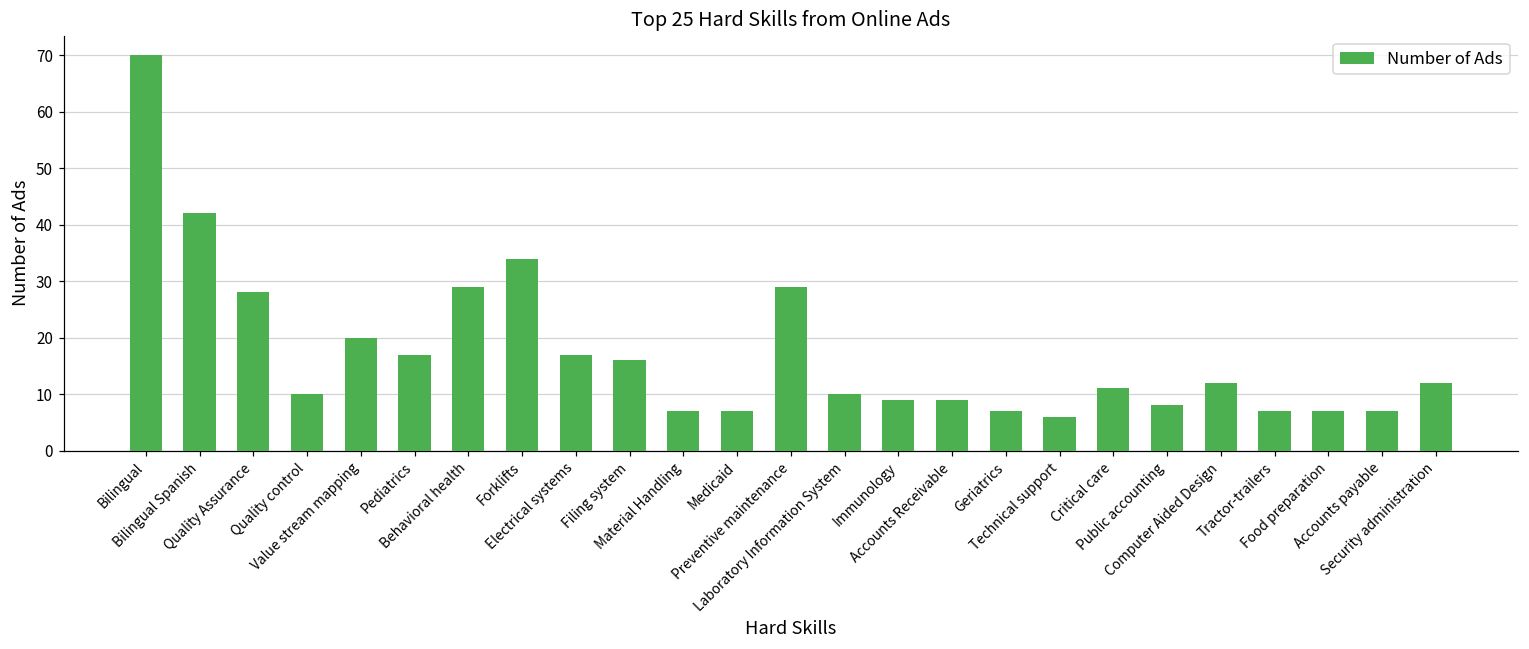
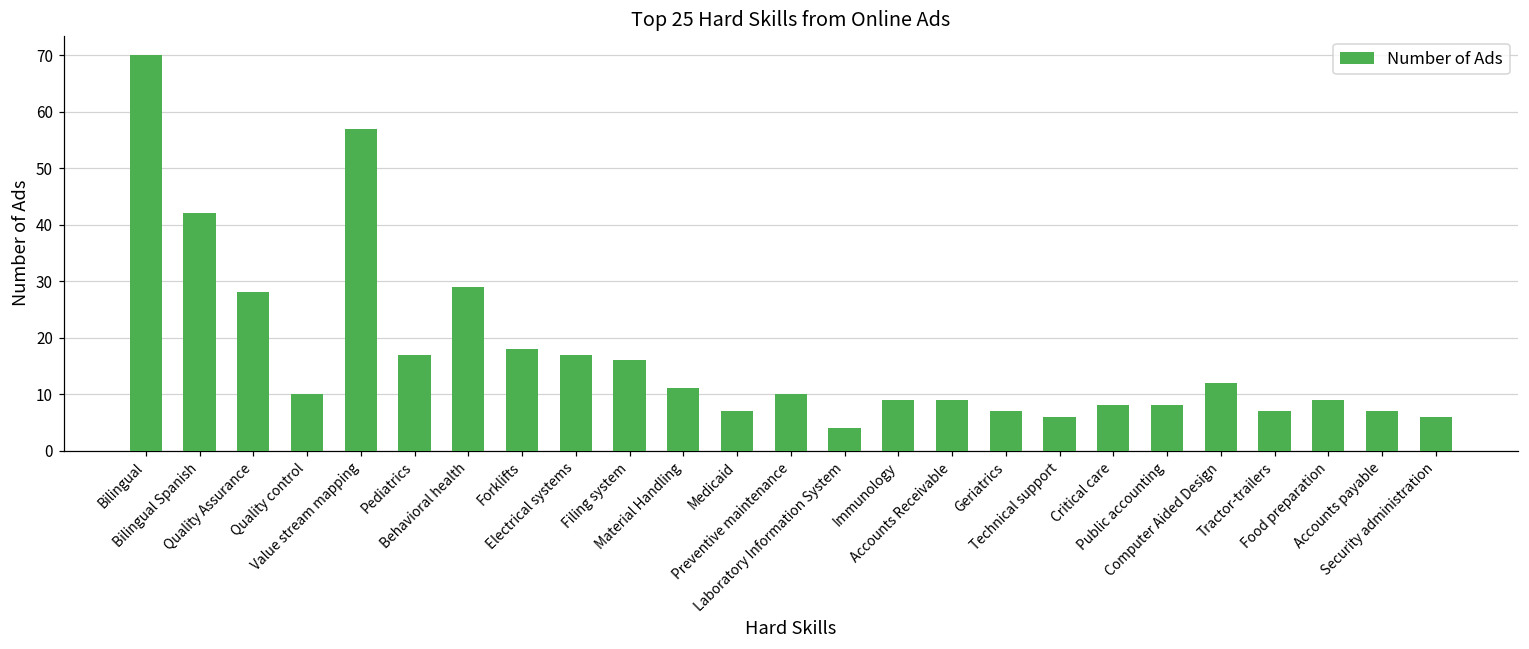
Value stream mapping: 20 -> 57
Forklifts: 34 -> 18
Material Handling: 7 -> 11
Preventive maintenance: 29 -> 10
Laboratory Information System: 10 -> 4
Critical care: 11 -> 8
Food preparation: 7 -> 9
Security administration: 12 -> 6
